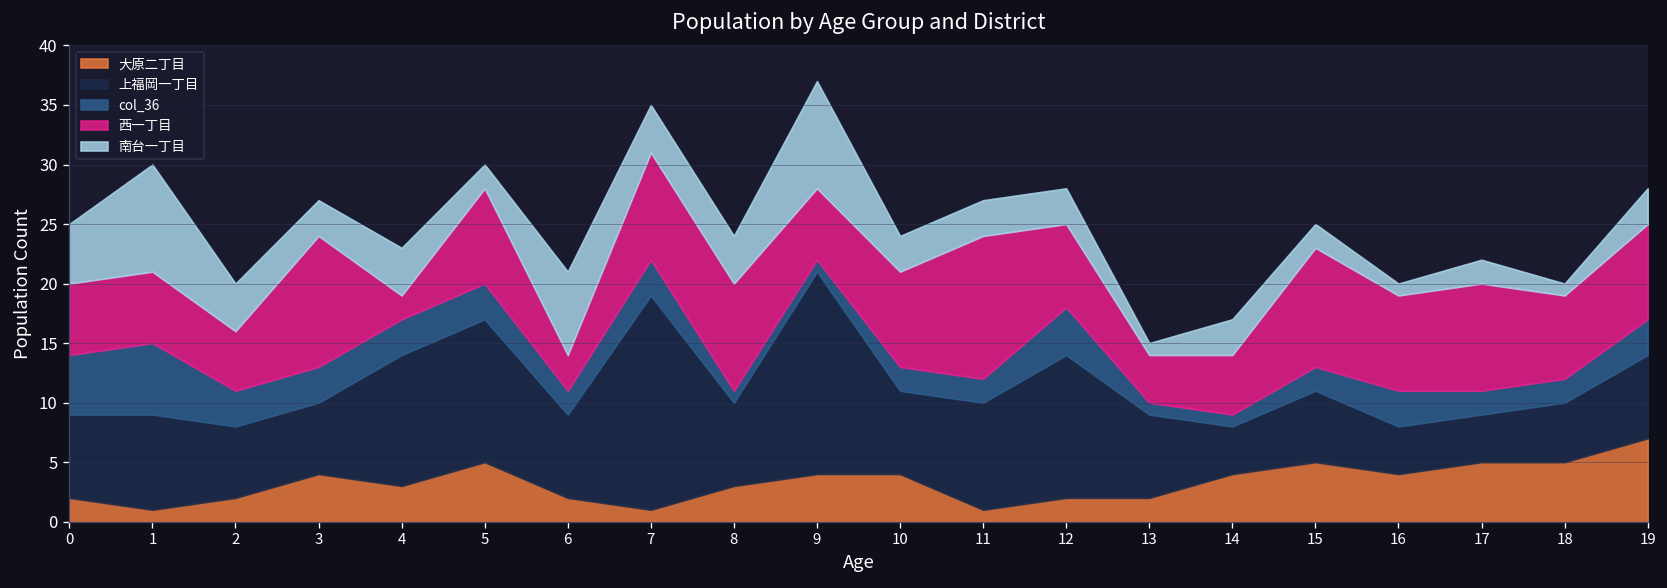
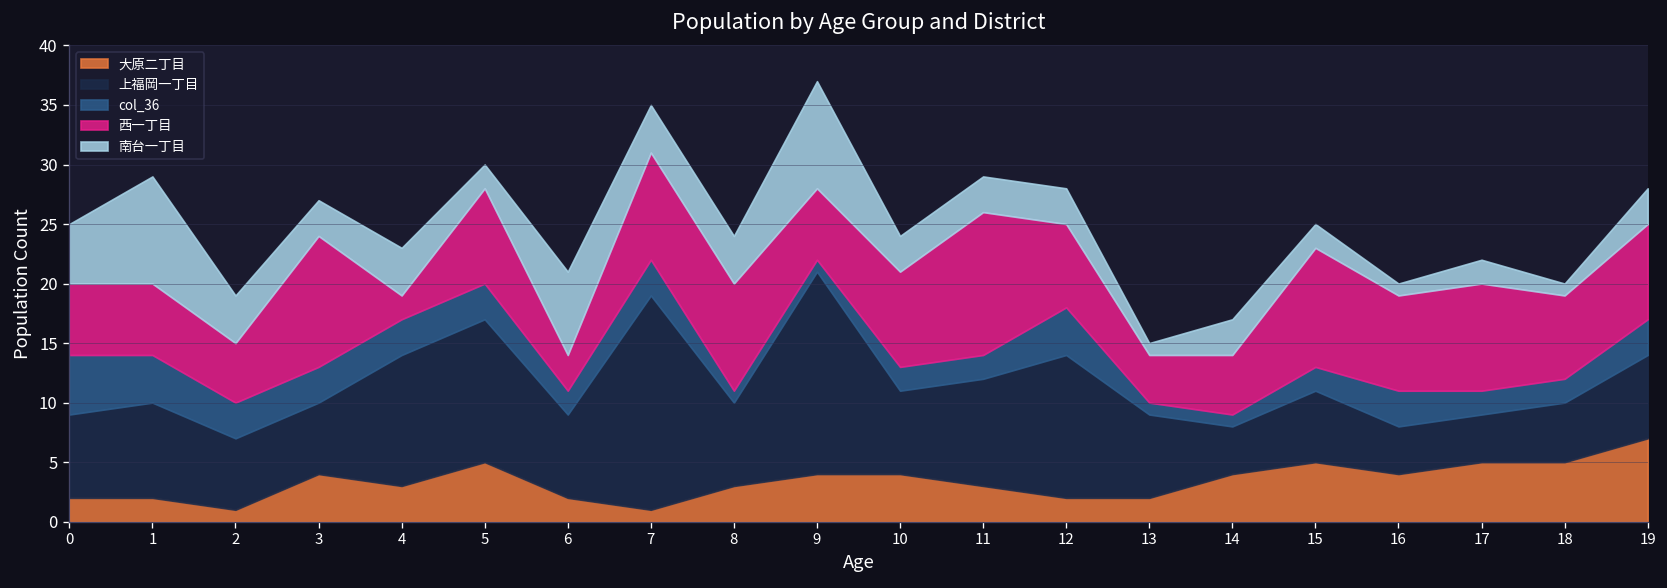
大原二丁目, 1: 1 -> 2
col_36, 1: 6 -> 4
大原二丁目, 2: 2 -> 1
大原二丁目, 11: 1 -> 3
